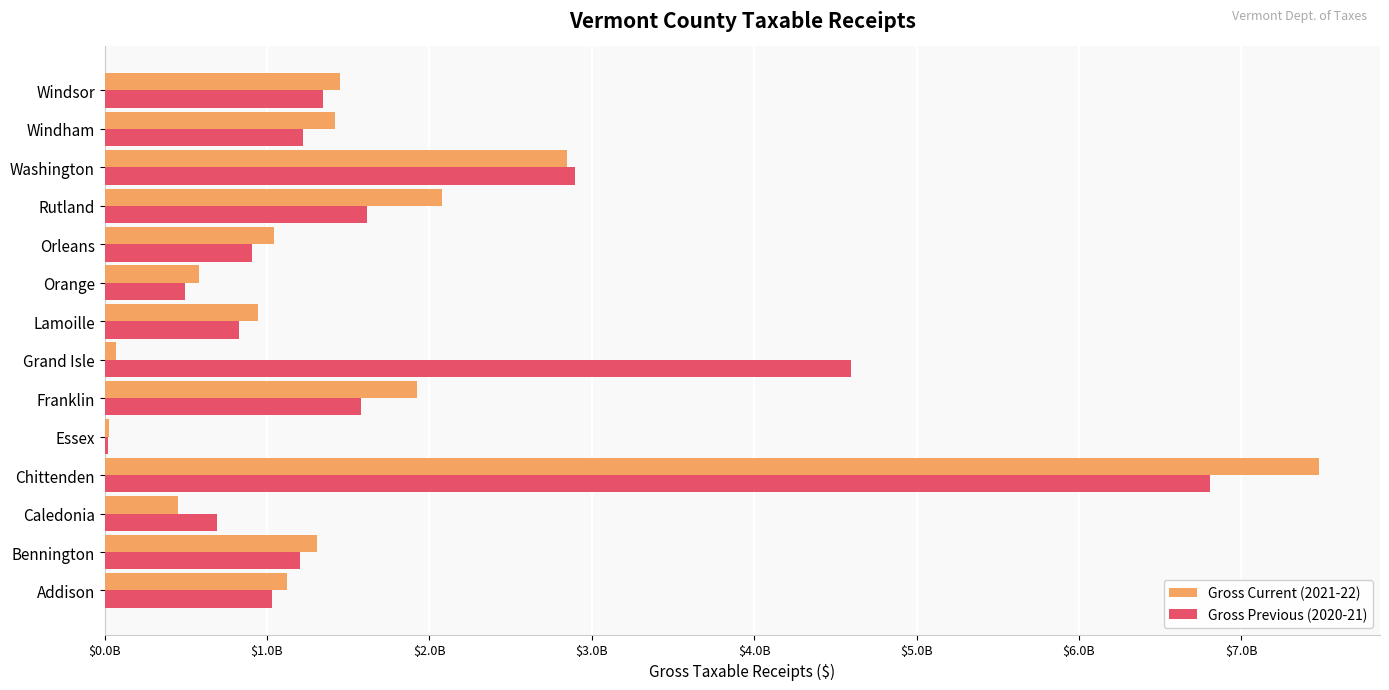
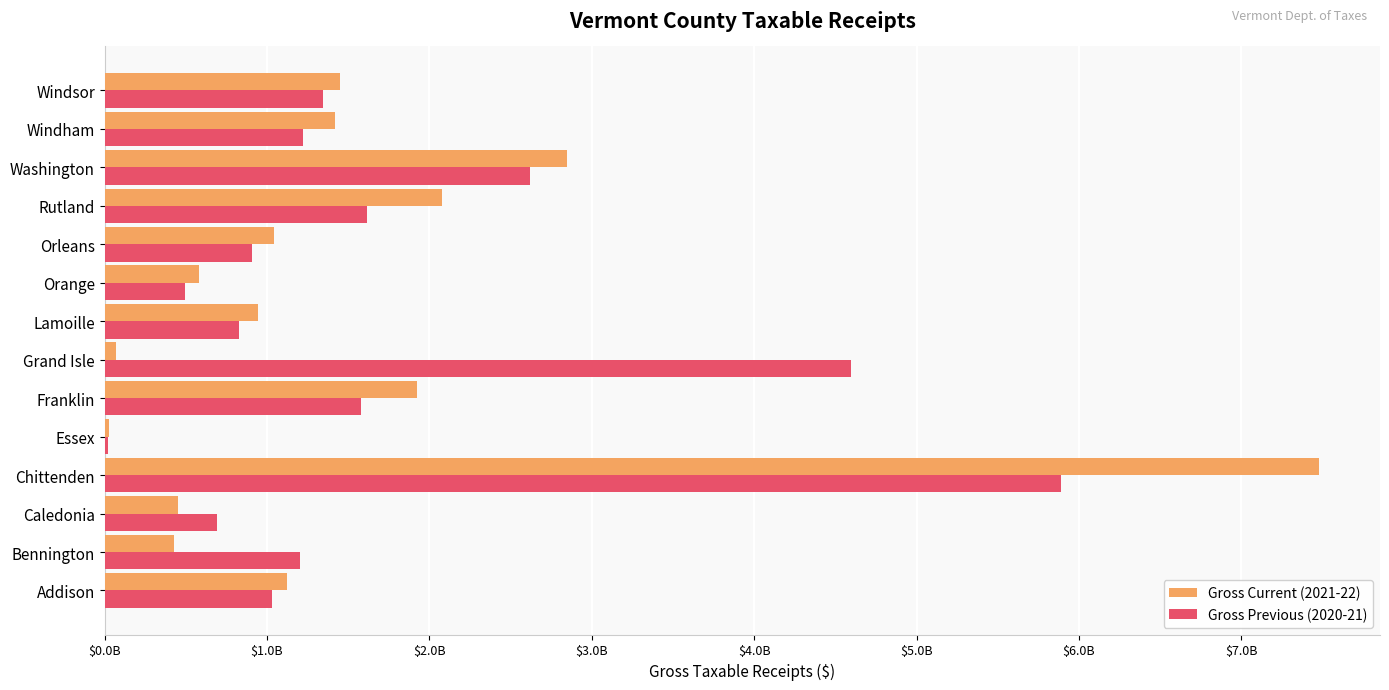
Gross Previous (2020-21), Washington: $2900000000 -> $2620000000
Gross Previous (2020-21), Chittenden: $6800000000 -> $5890000000
Gross Current (2021-22), Bennington: $1310000000 -> $430000000
